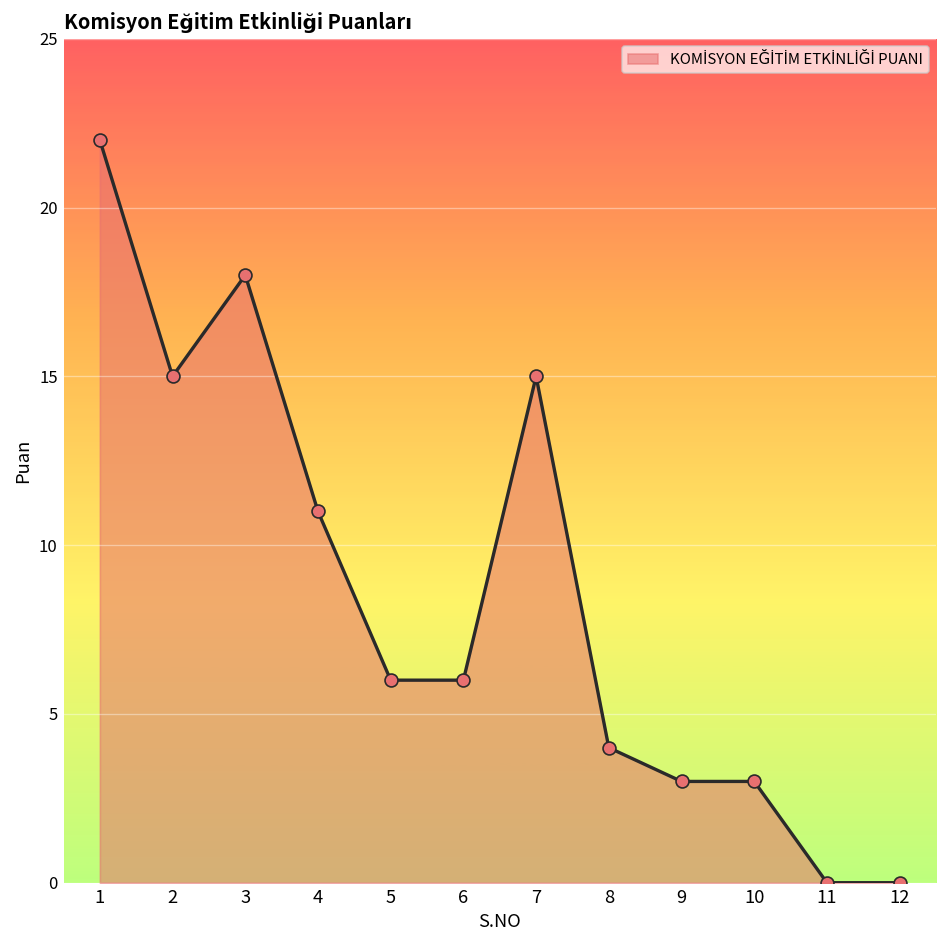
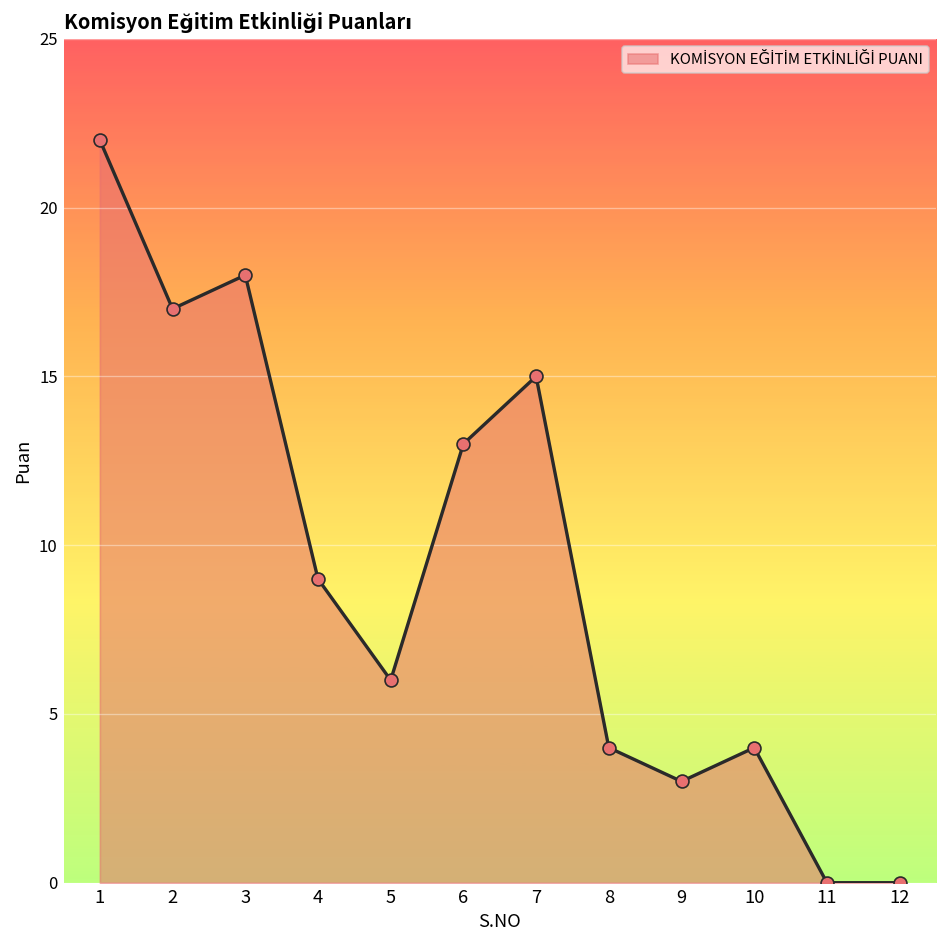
2: 15 -> 17
4: 11 -> 9
6: 6 -> 13
10: 3 -> 4
